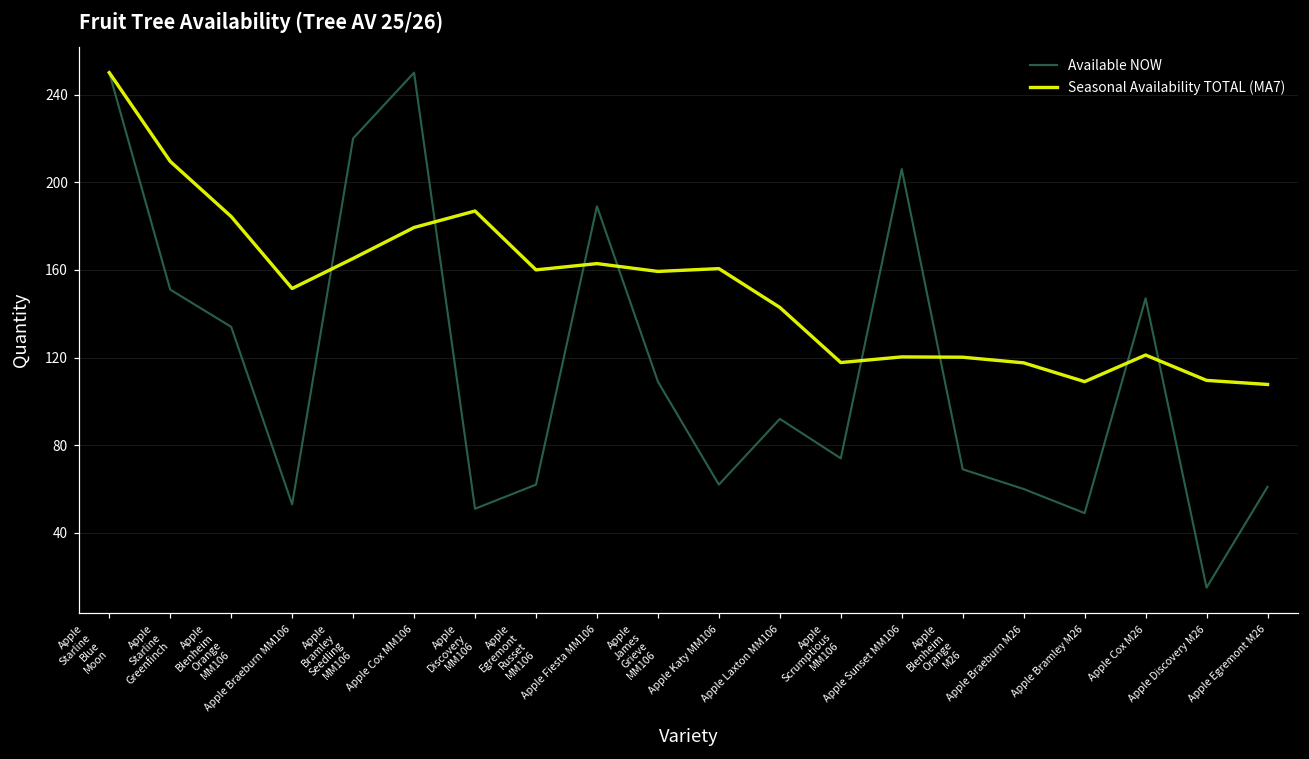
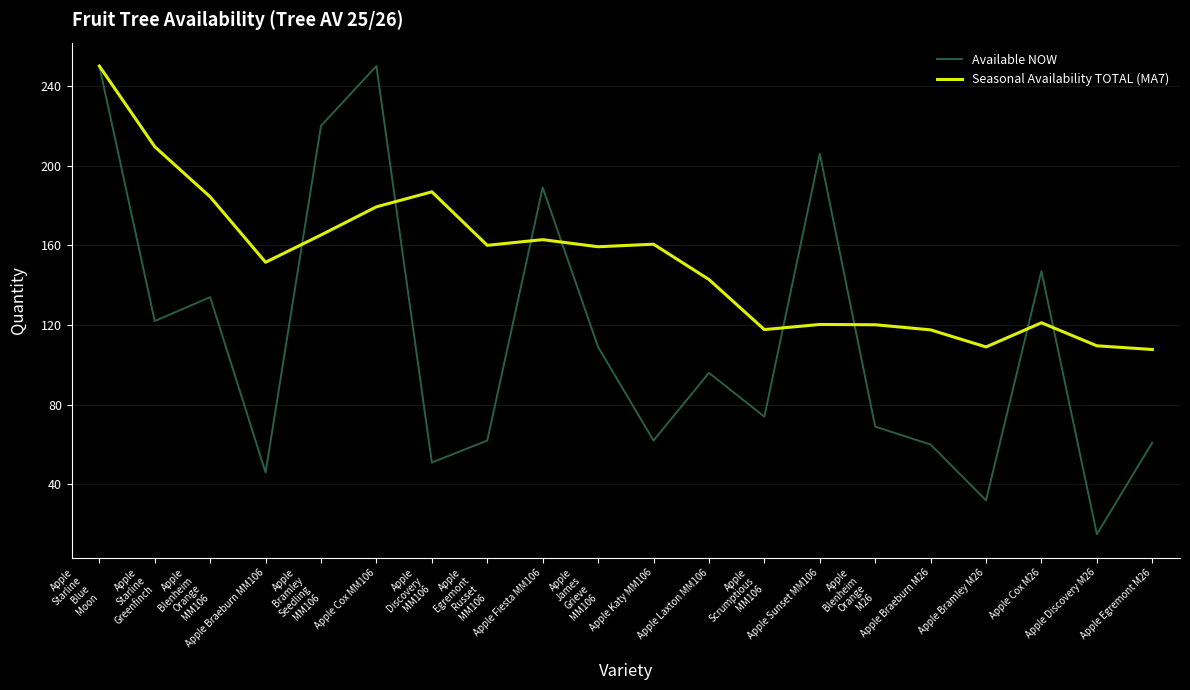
Available NOW, Apple Starline Greenfinch: 151 -> 122
Available NOW, Apple Braeburn MM106: 53 -> 46
Available NOW, Apple Laxton MM106: 92 -> 96
Available NOW, Apple Bramley M26: 49 -> 32
